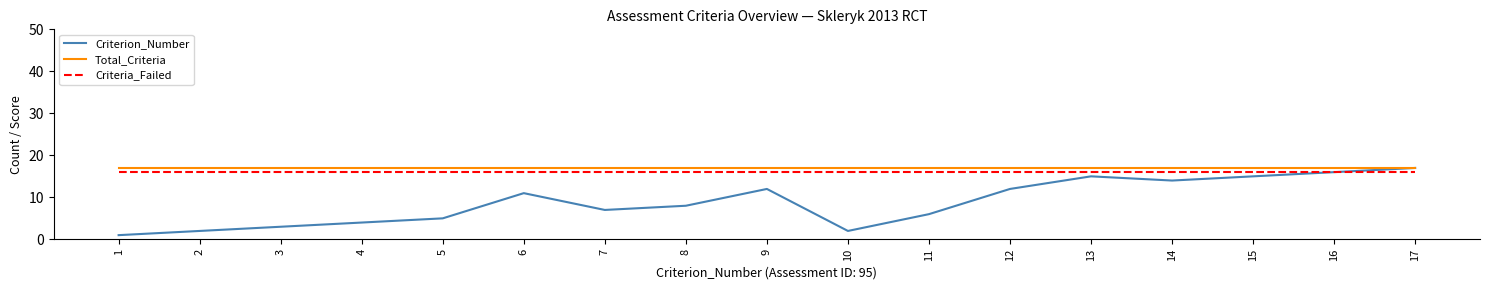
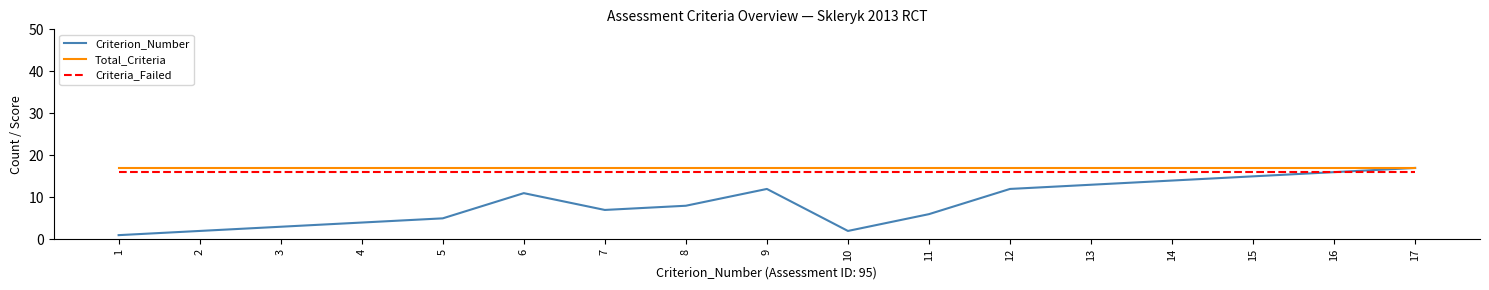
Criterion_Number, 13: 15 -> 13
